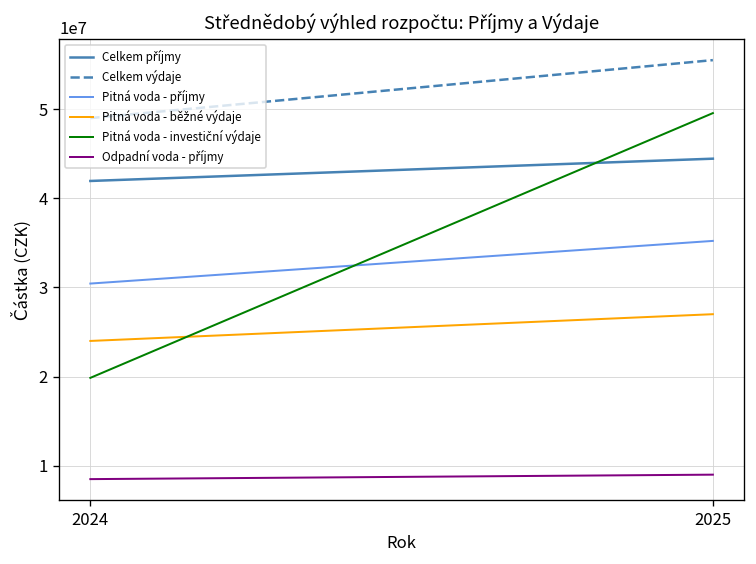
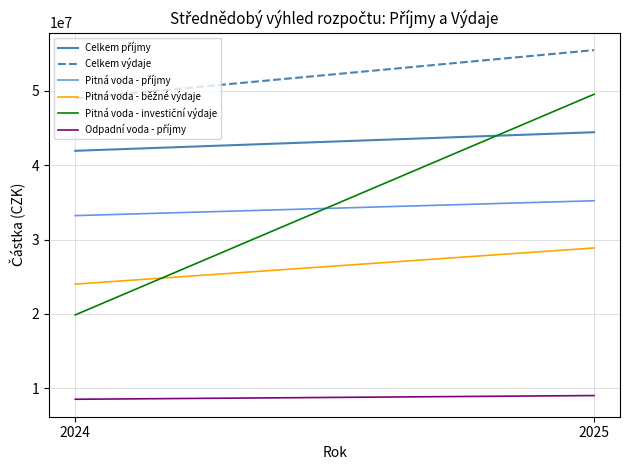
Pitná voda - příjmy, 2024: 30000000 -> 33000000
Pitná voda - běžné výdaje, 2025: 27000000 -> 29000000
